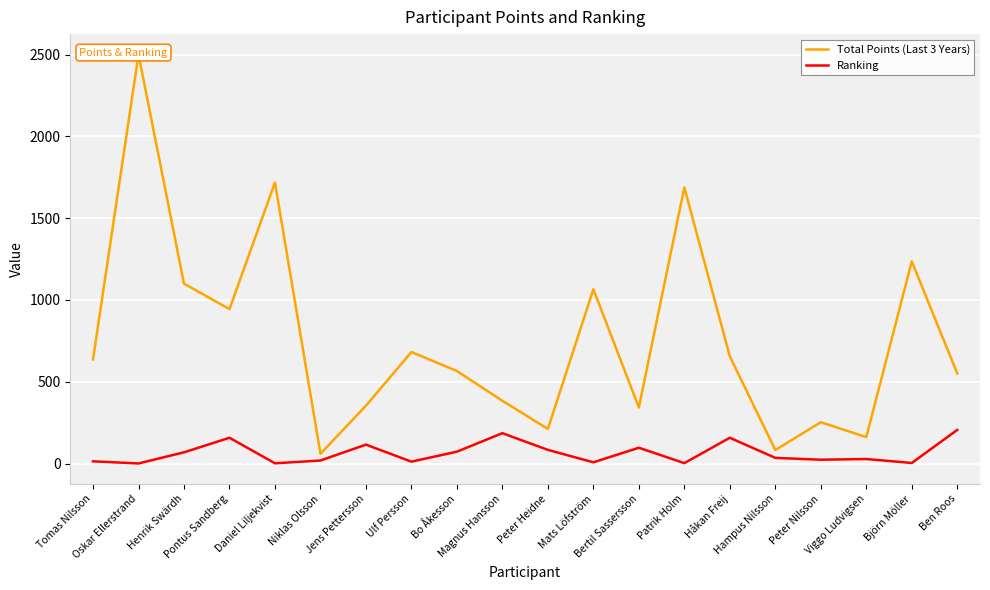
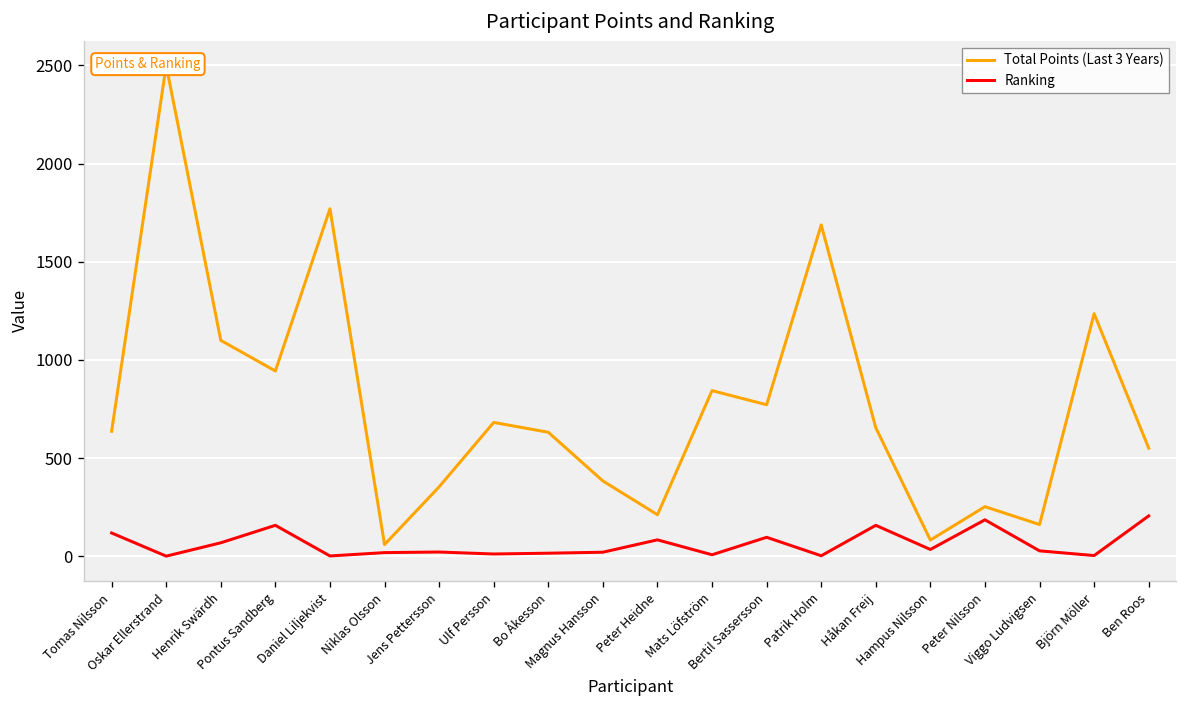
Ranking, Tomas Nilsson: 10 -> 120
Total Points (Last 3 Years), Daniel Liljekvist: 1720 -> 1770
Ranking, Jens Pettersson: 120 -> 20
Total Points (Last 3 Years), Bo Åkesson: 570 -> 630
Ranking, Bo Åkesson: 70 -> 20
Ranking, Magnus Hansson: 190 -> 20
Total Points (Last 3 Years), Mats Löfström: 1070 -> 840
Total Points (Last 3 Years), Bertil Sassersson: 340 -> 770
Ranking, Peter Nilsson: 20 -> 190
